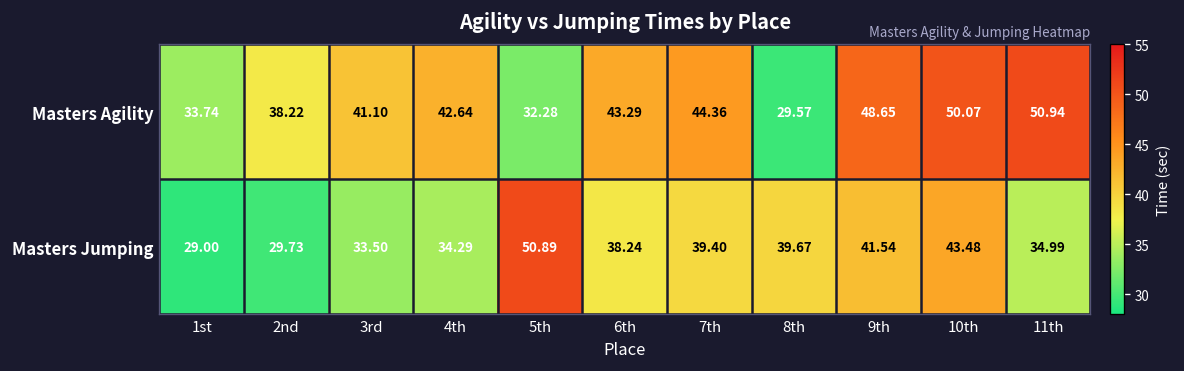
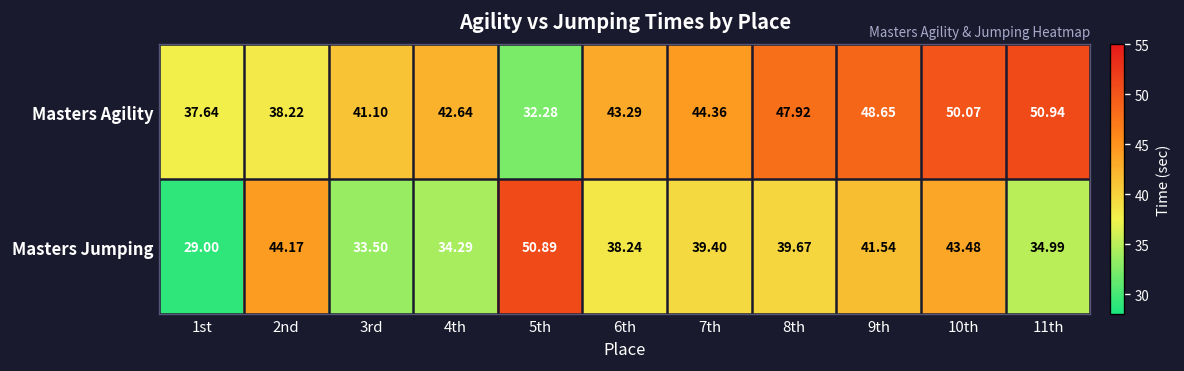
Masters Agility, 1st: 33.74 -> 37.64
Masters Agility, 8th: 29.57 -> 47.92
Masters Jumping, 2nd: 29.73 -> 44.17
